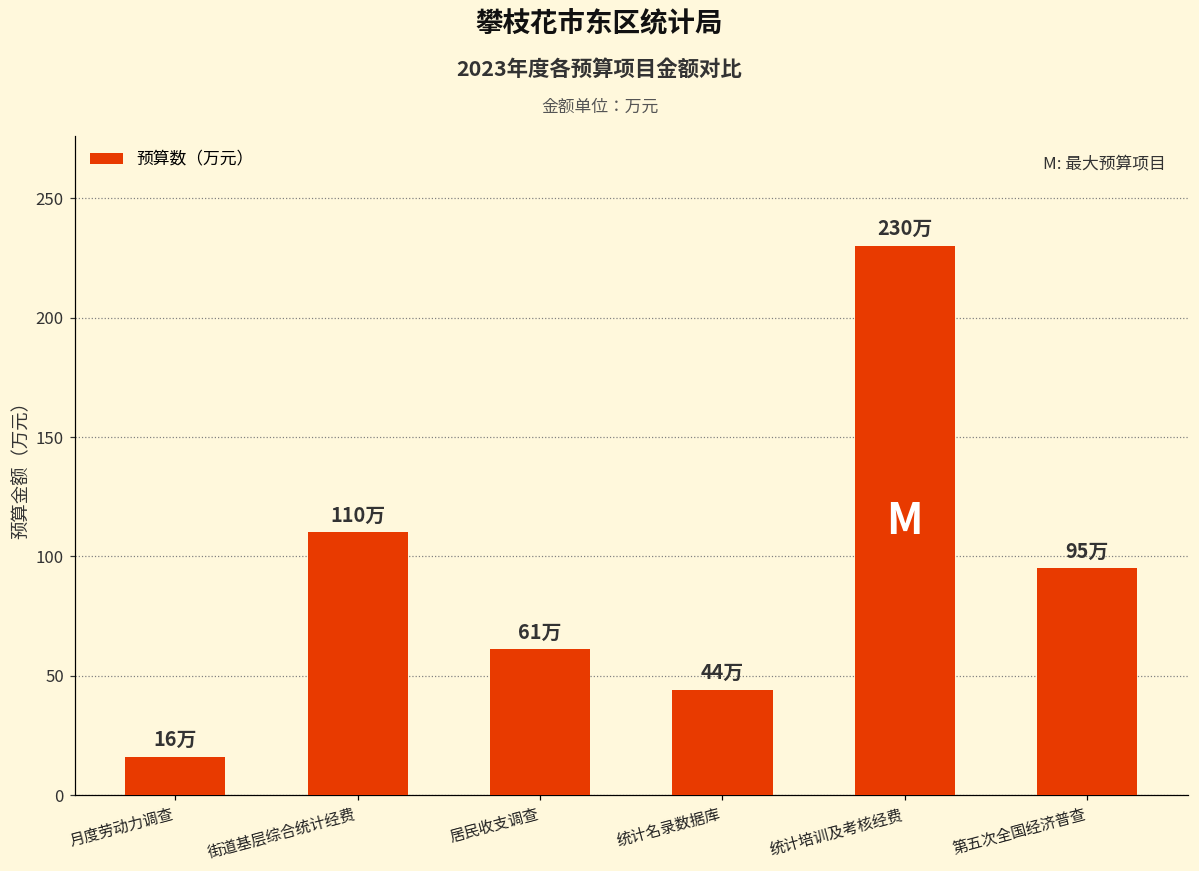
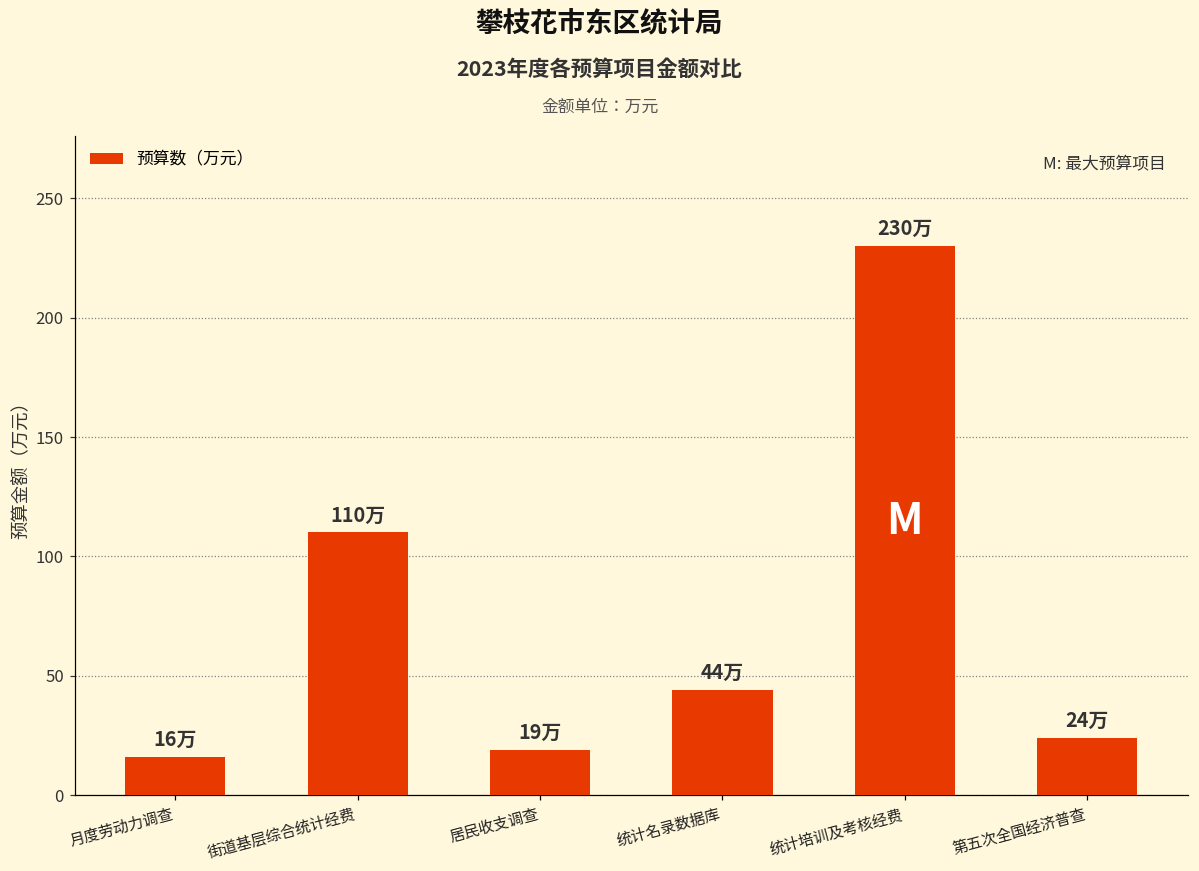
居民收支调查: 61万 -> 19万
第五次全国经济普查: 95万 -> 24万
